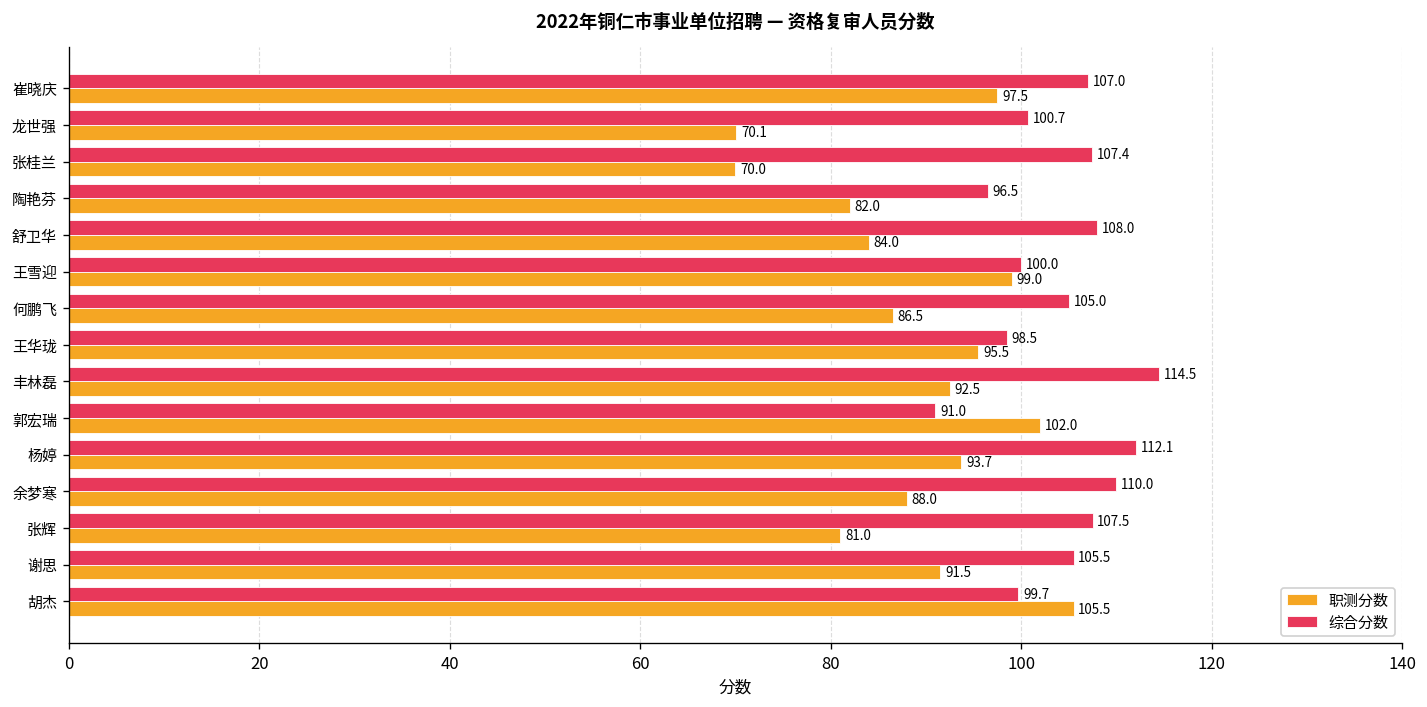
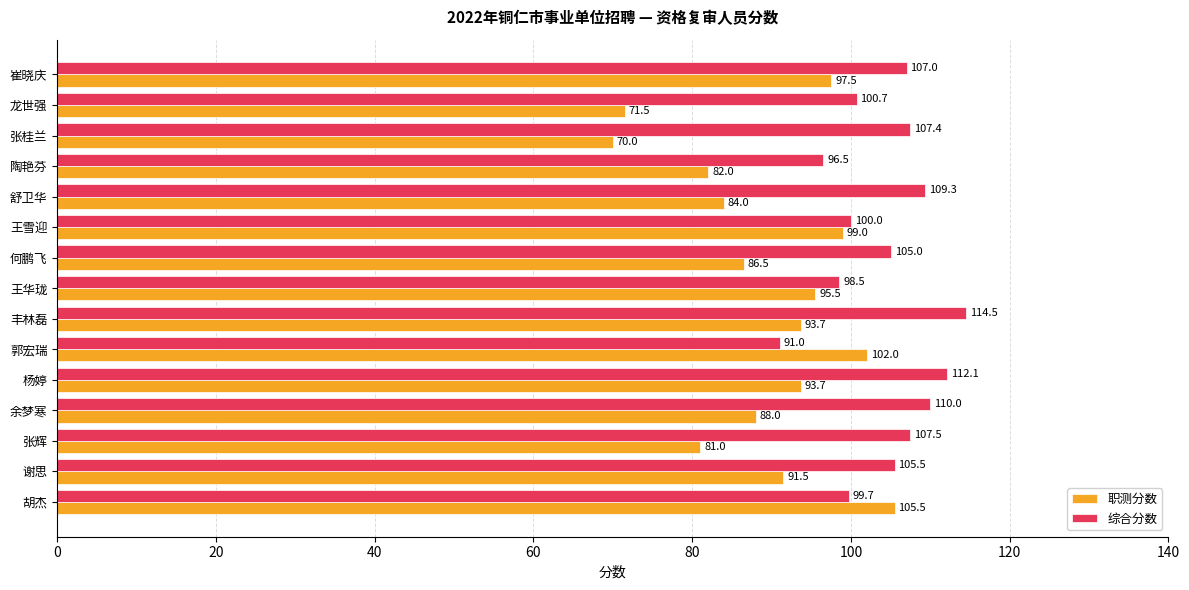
职测分数, 龙世强: 70.1 -> 71.5
综合分数, 舒卫华: 108.0 -> 109.3
职测分数, 丰林磊: 92.5 -> 93.7
